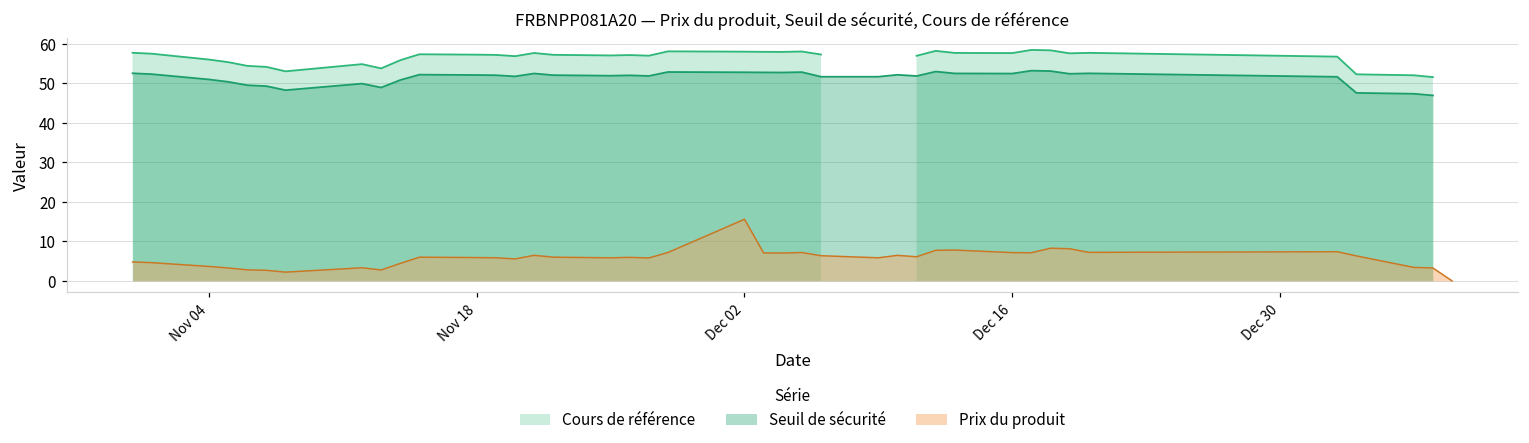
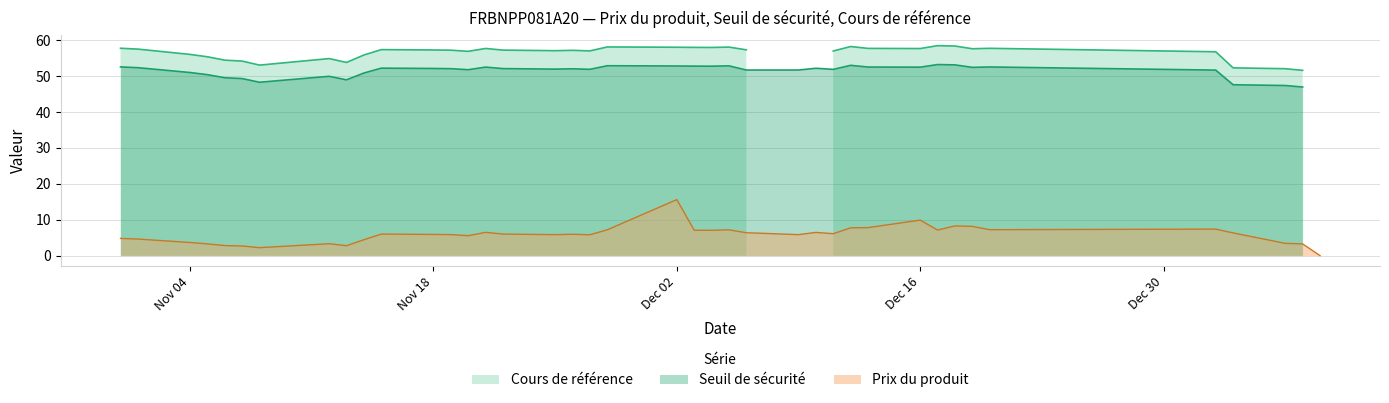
Prix du produit, Dec 16: 7 -> 10
